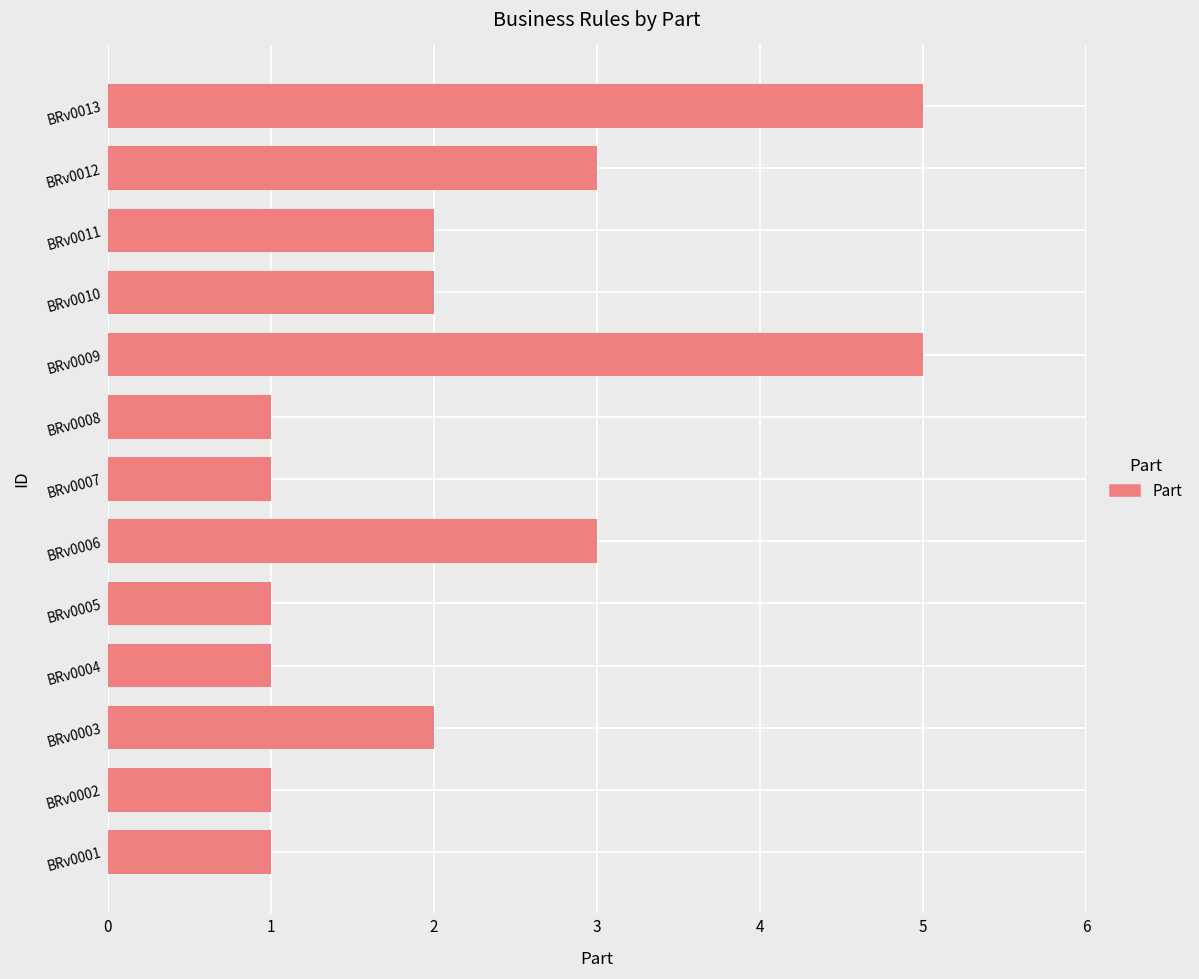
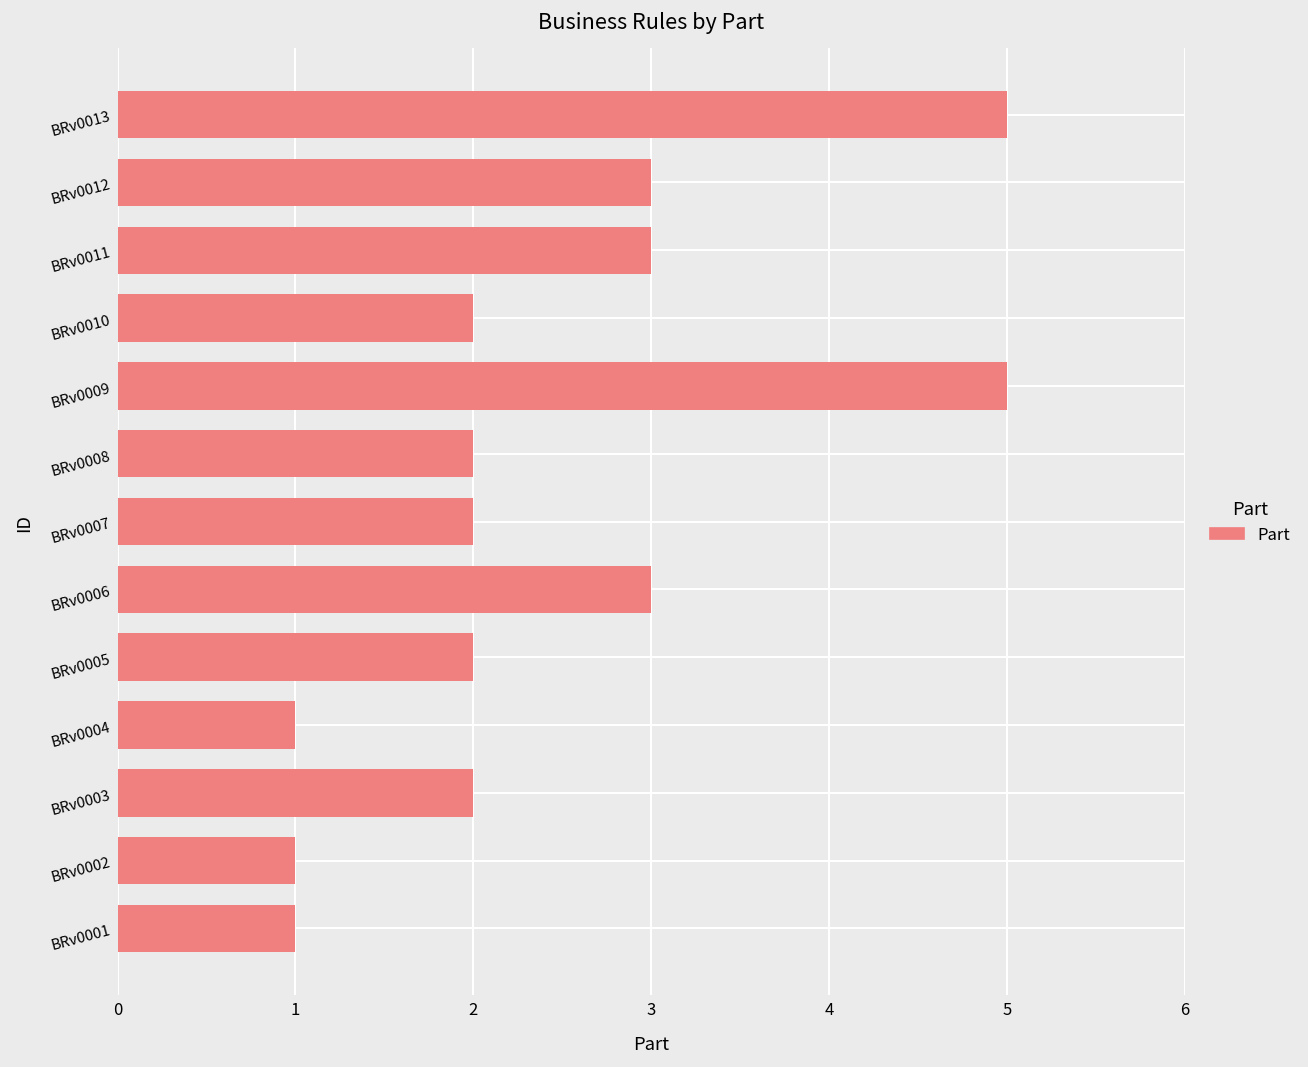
BRv0011: 2 -> 3
BRv0008: 1 -> 2
BRv0007: 1 -> 2
BRv0005: 1 -> 2
